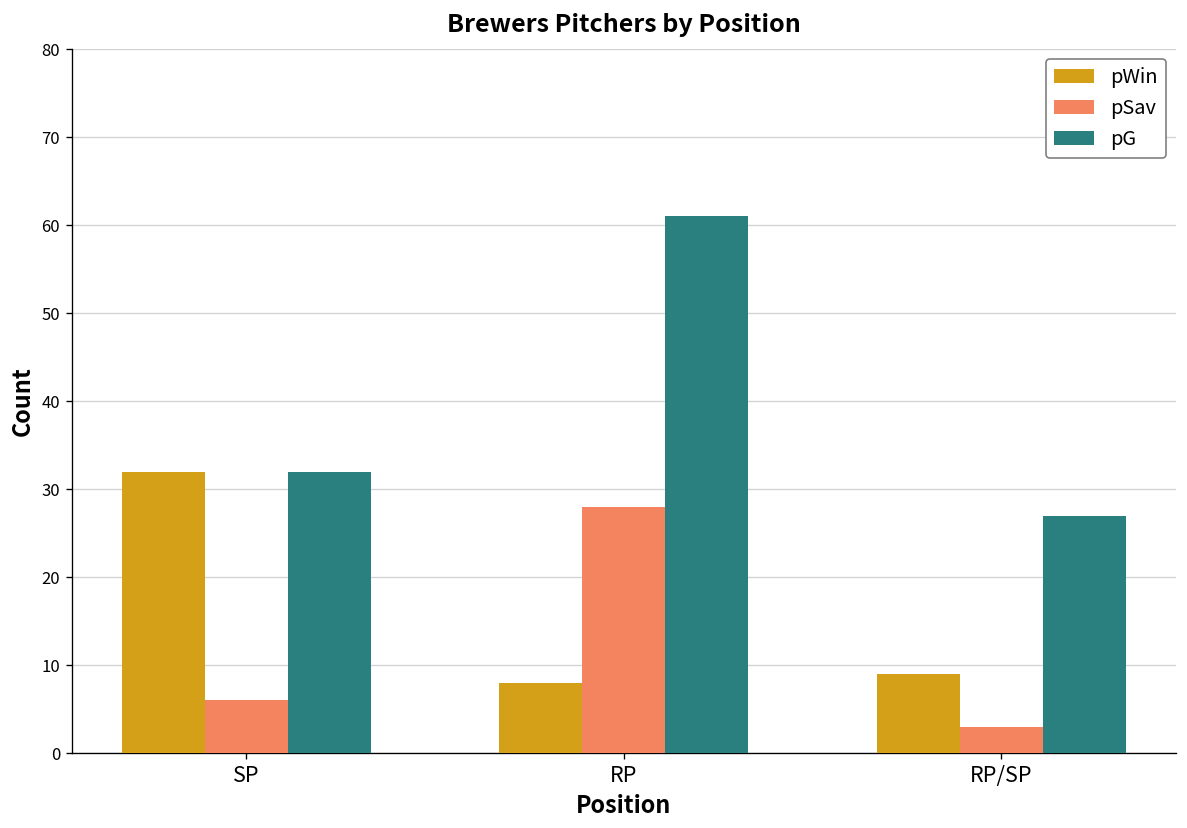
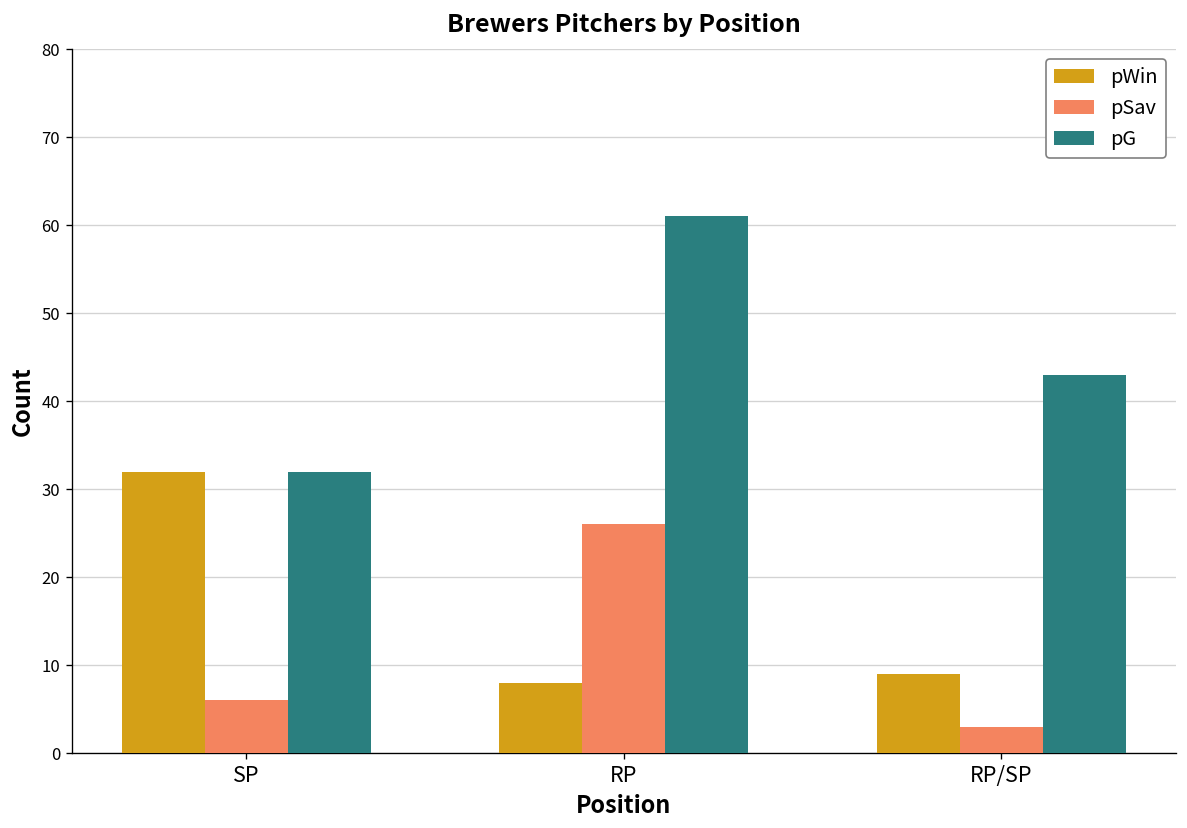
pSav, RP: 28 -> 26
pG, RP/SP: 27 -> 43
